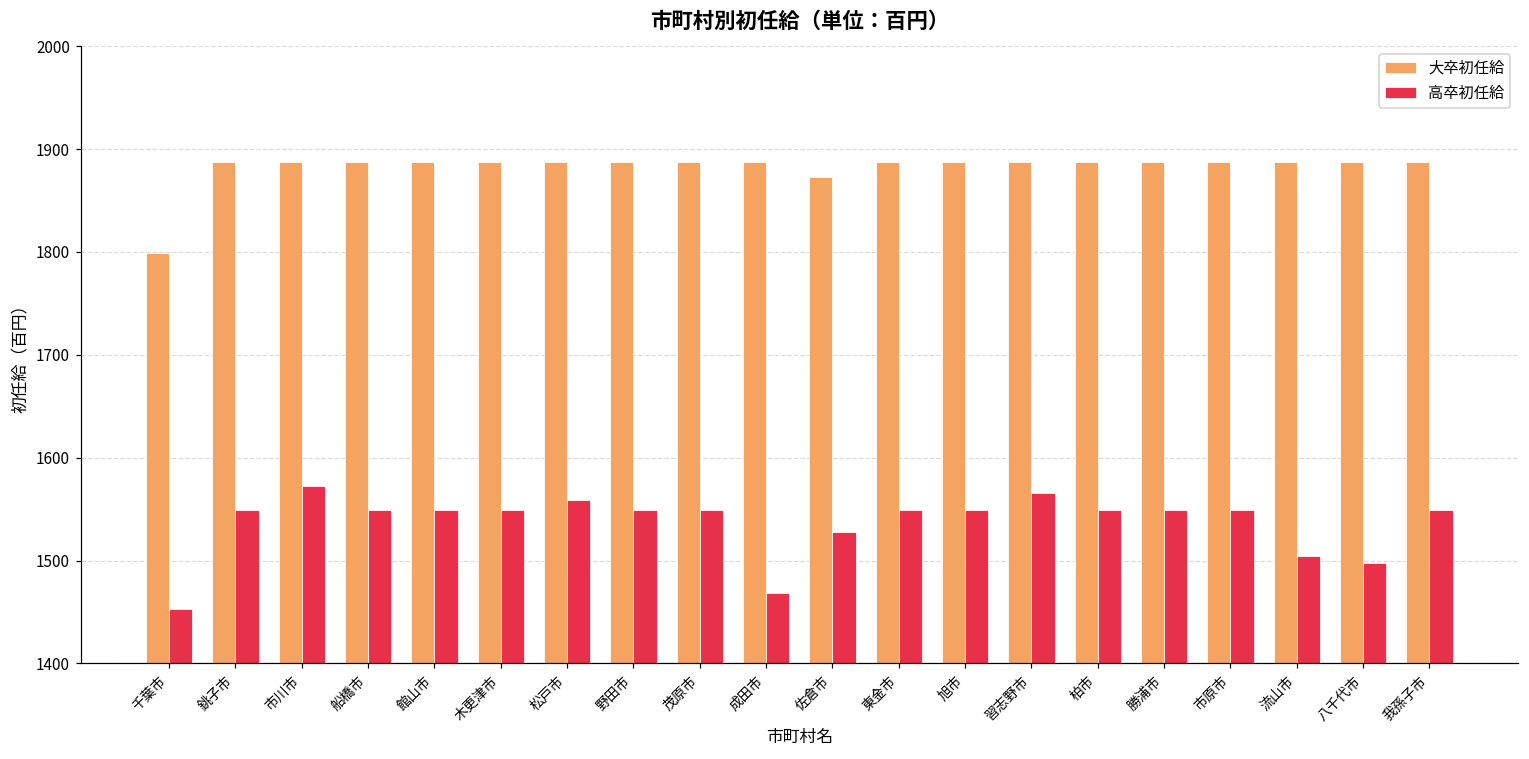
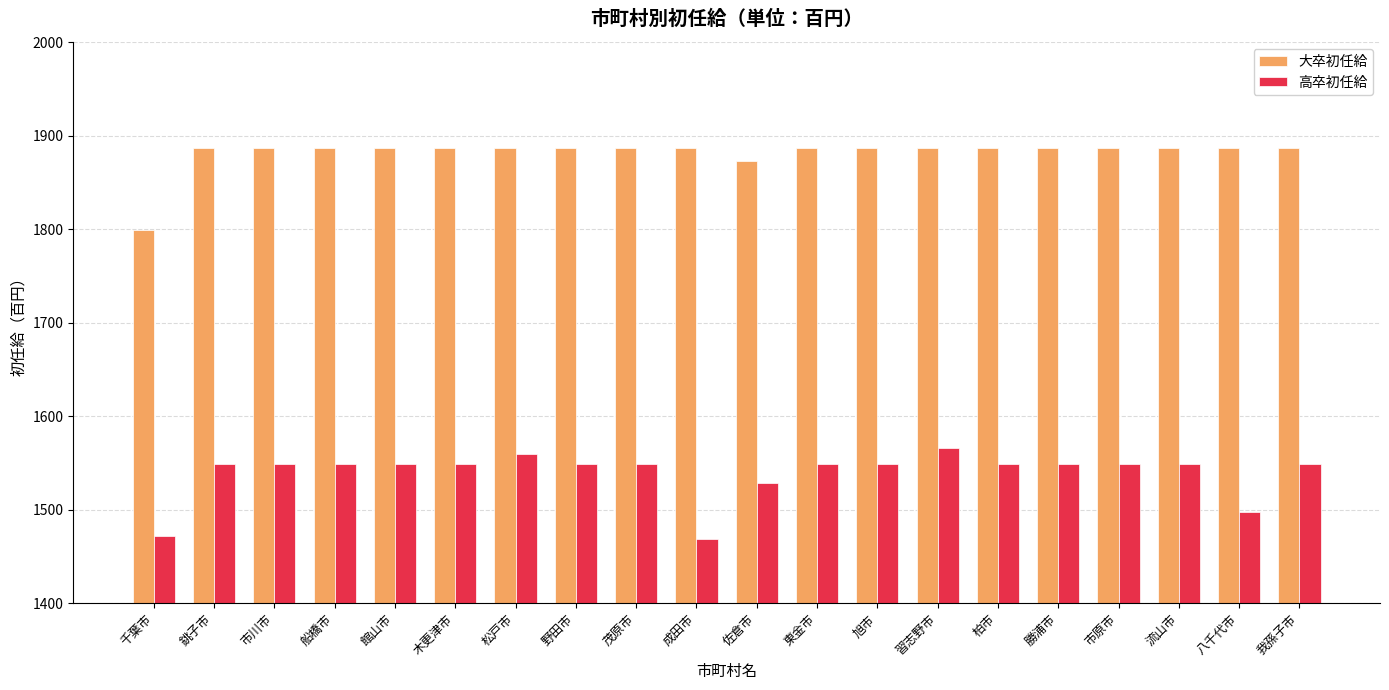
高卒初任給, 千葉市: 1450 -> 1470
高卒初任給, 市川市: 1570 -> 1550
高卒初任給, 流山市: 1500 -> 1550
